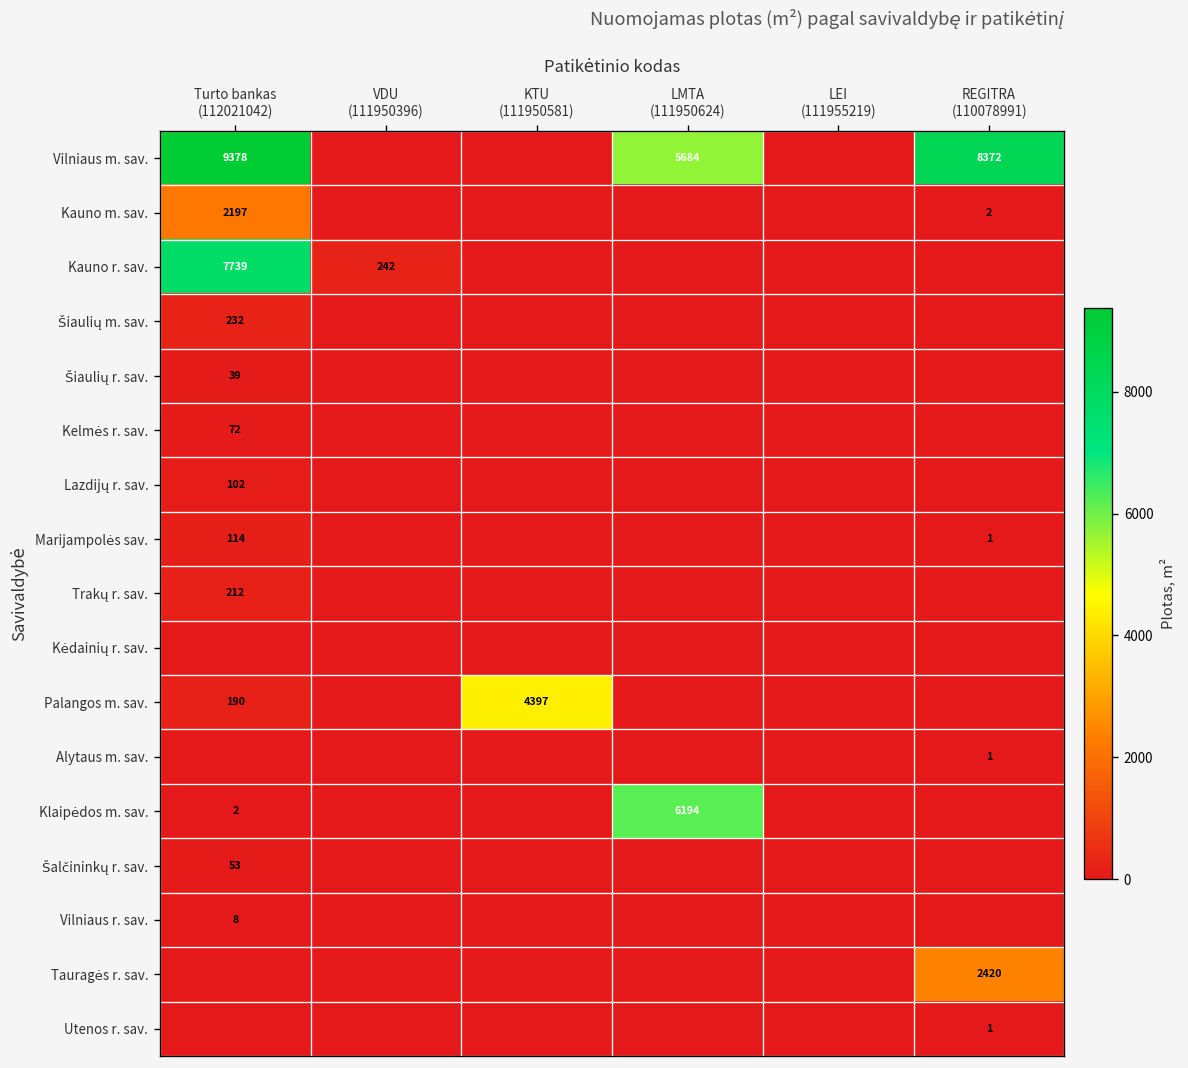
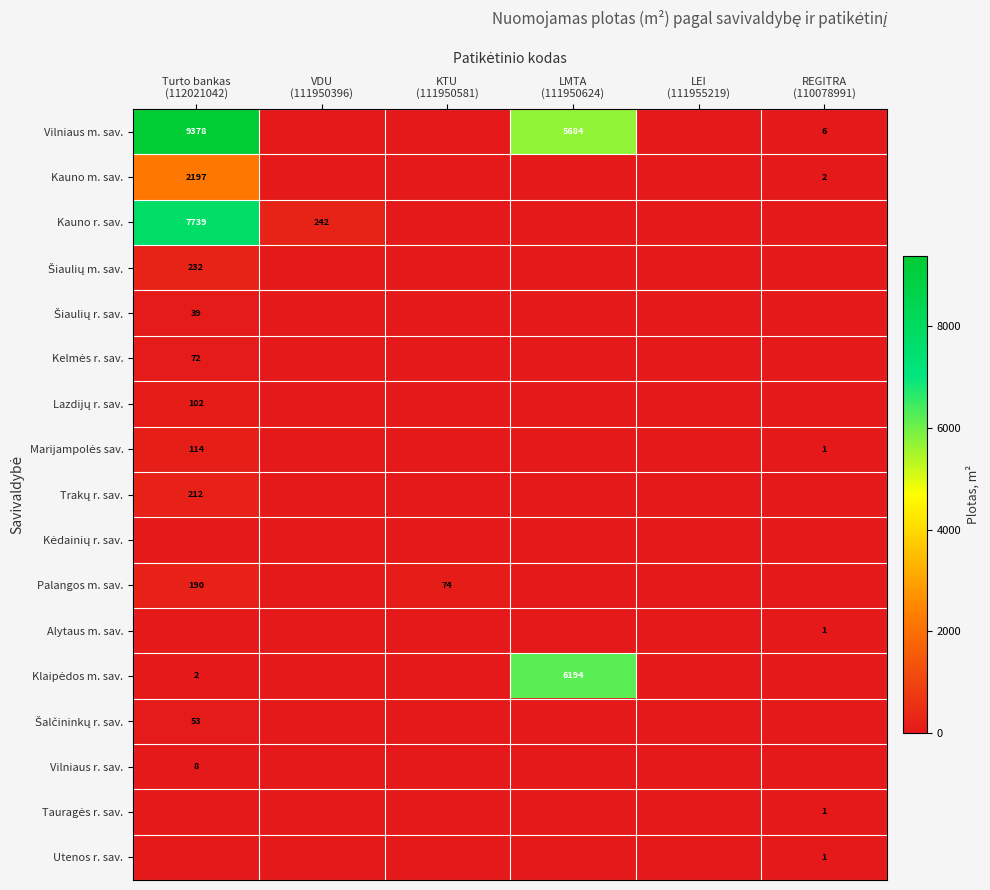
Vilniaus m. sav., REGITRA (110078991): 8372 -> 6
Palangos m. sav., KTU (111950581): 4397 -> 74
Tauragės r. sav., REGITRA (110078991): 2420 -> 1
